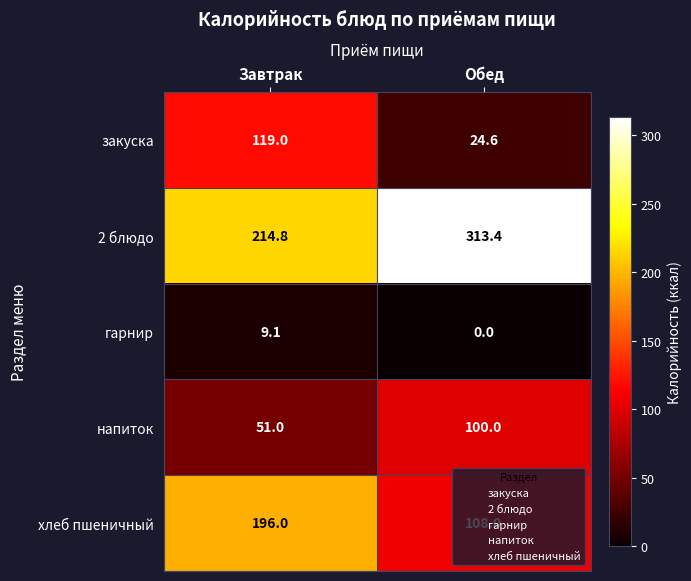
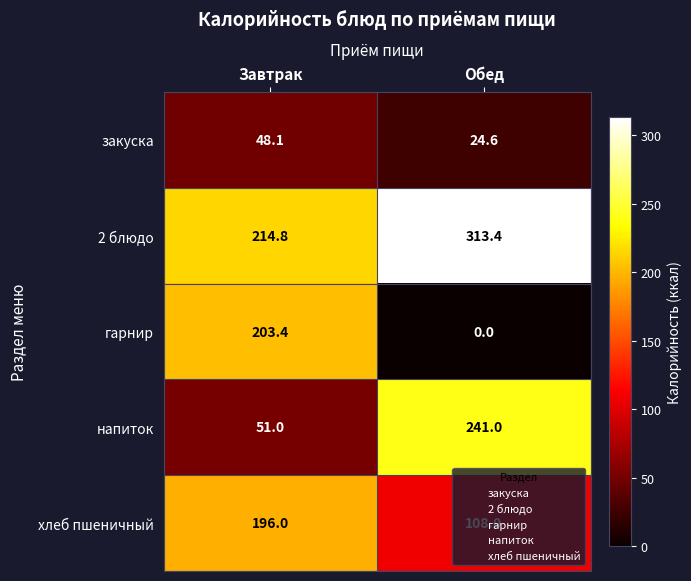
закуска, Завтрак: 119.0 -> 48.1
гарнир, Завтрак: 9.1 -> 203.4
напиток, Обед: 100.0 -> 241.0
